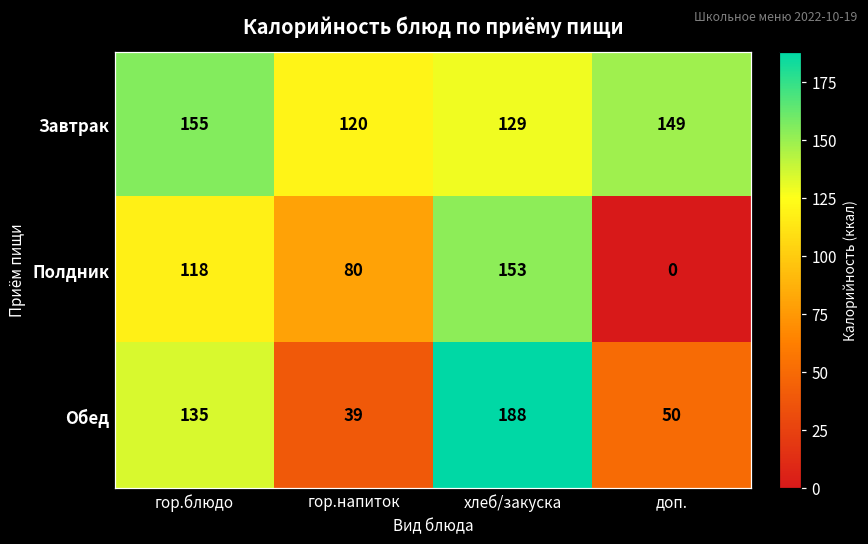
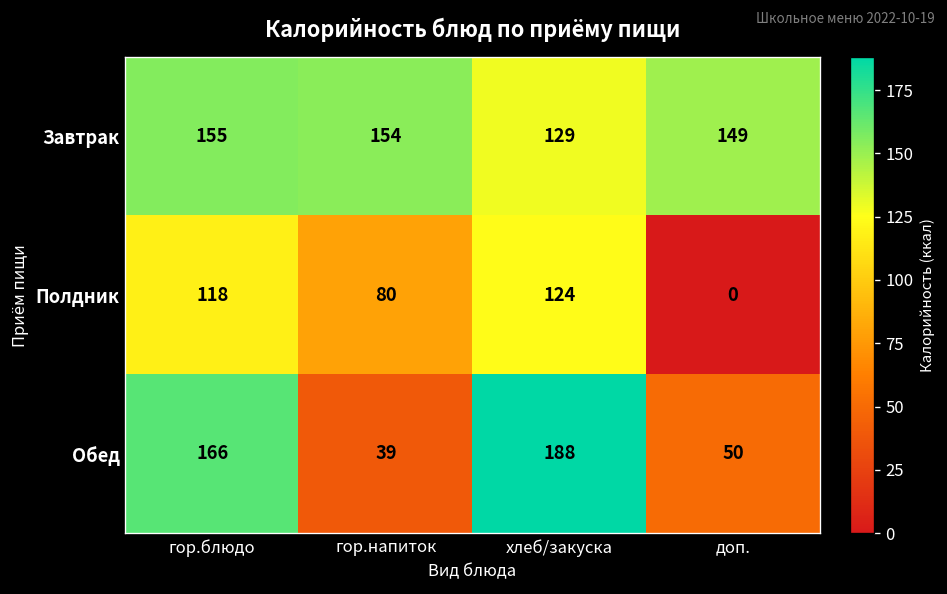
Завтрак, гор.напиток: 120 -> 154
Полдник, хлеб/закуска: 153 -> 124
Обед, гор.блюдо: 135 -> 166
